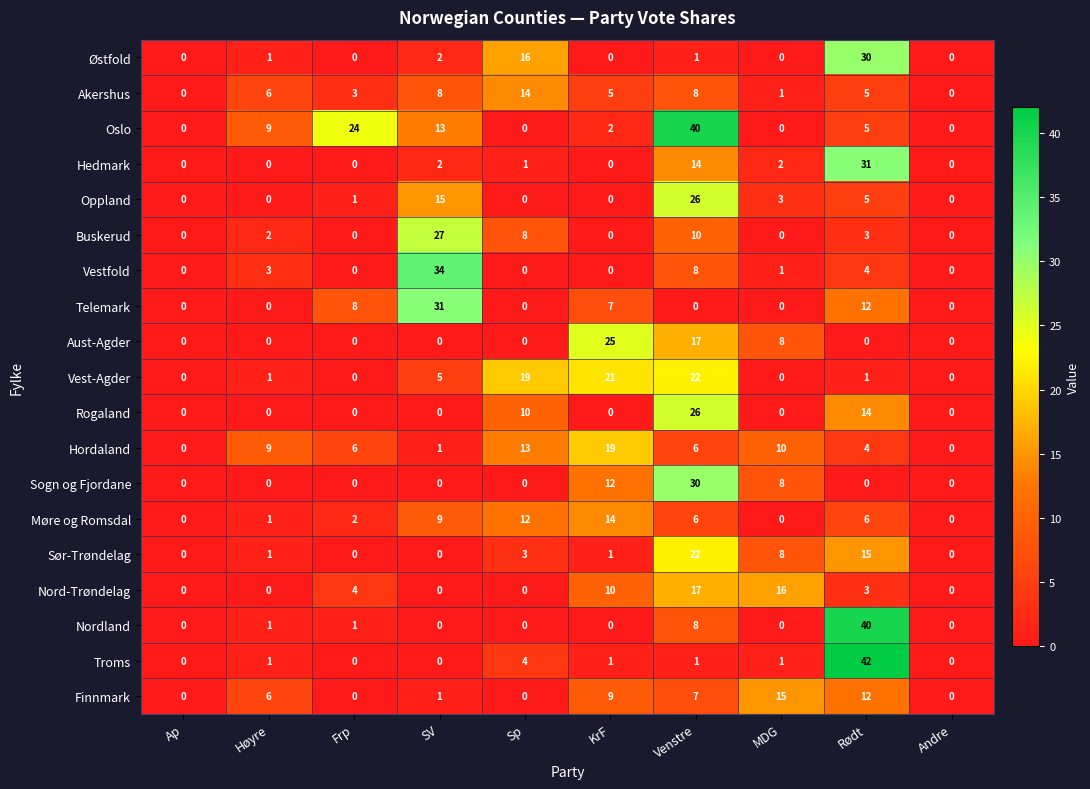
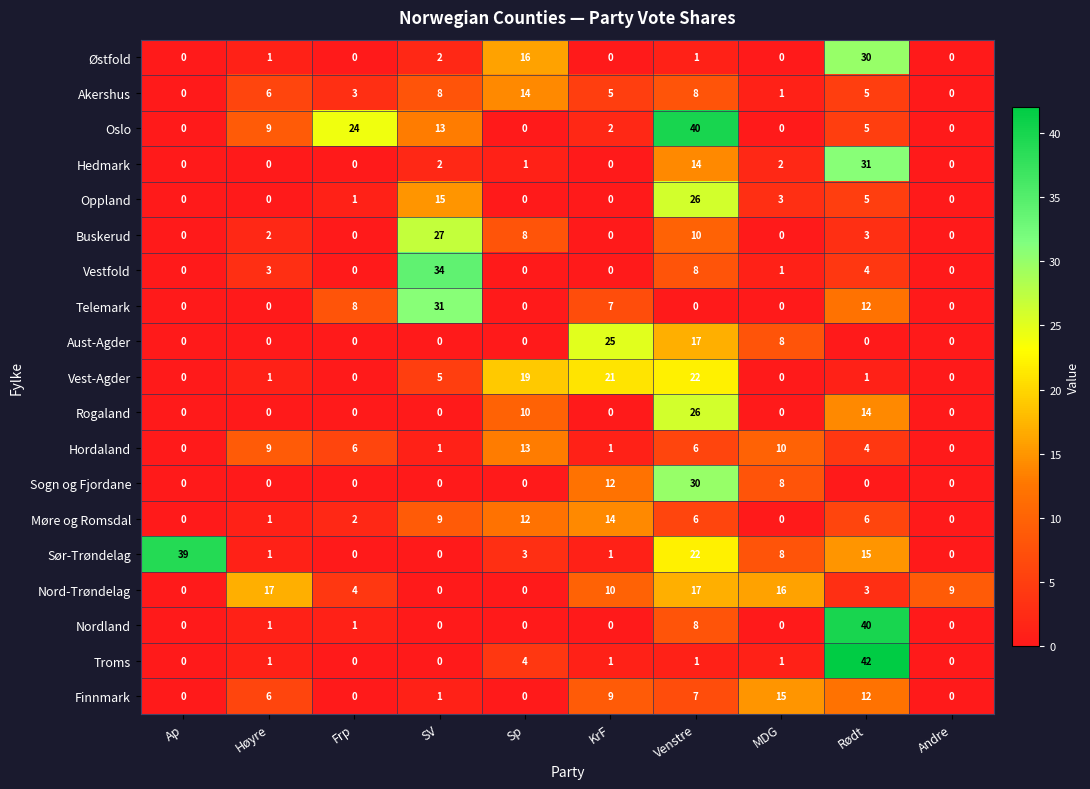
Hordaland, KrF: 19 -> 1
Sør-Trøndelag, Ap: 0 -> 39
Nord-Trøndelag, Høyre: 0 -> 17
Nord-Trøndelag, Andre: 0 -> 9
